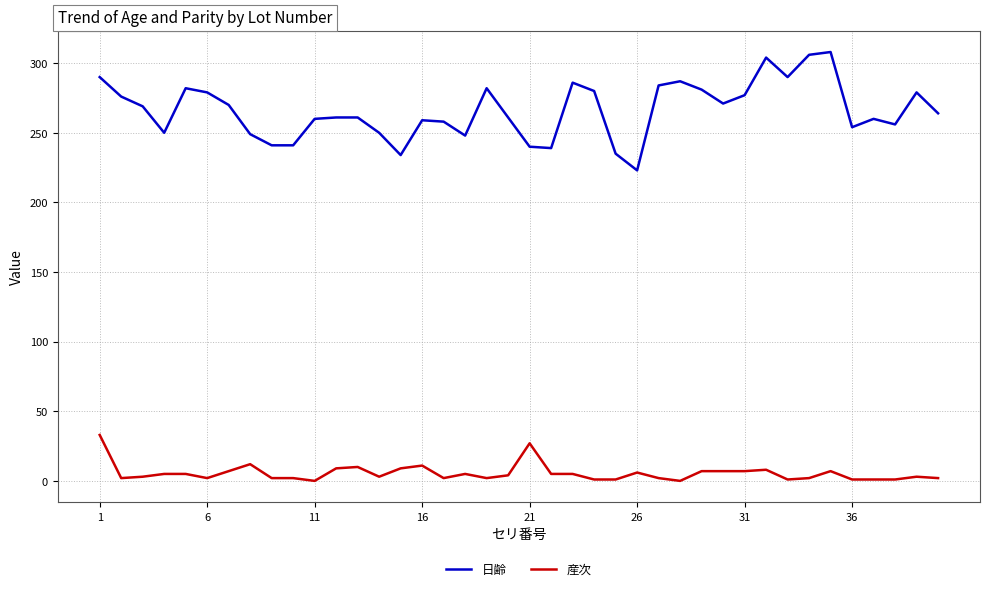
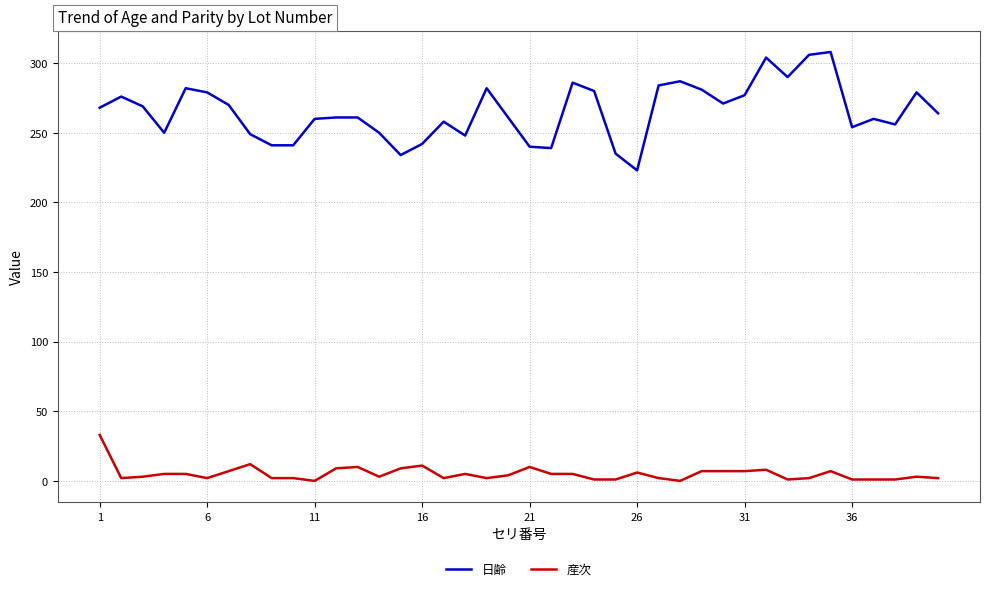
日齢, 1: 290 -> 268
日齢, 16: 259 -> 242
産次, 21: 27 -> 10
